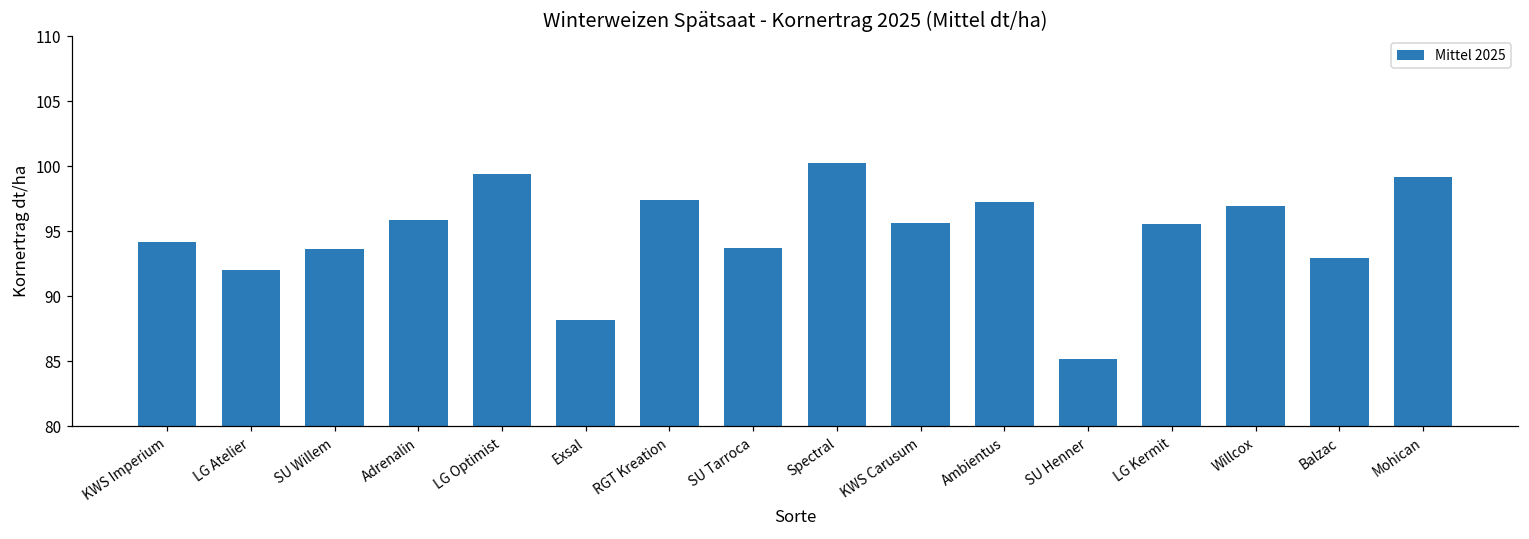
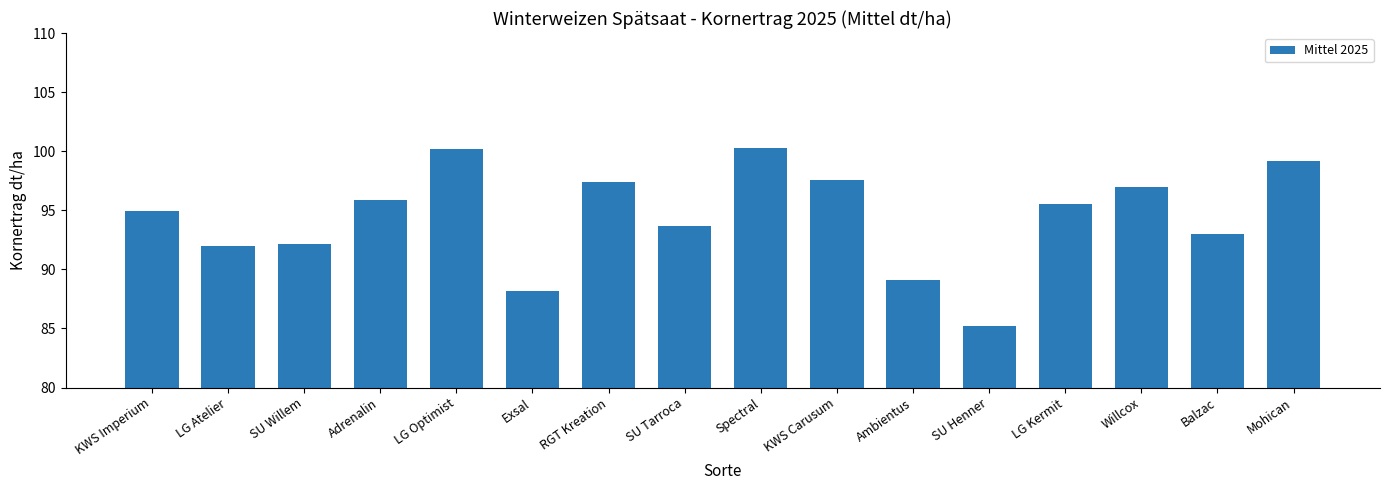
KWS Imperium: 94.2 -> 94.9
SU Willem: 93.7 -> 92.1
LG Optimist: 99.4 -> 100.2
KWS Carusum: 95.6 -> 97.6
Ambientus: 97.3 -> 89.1
